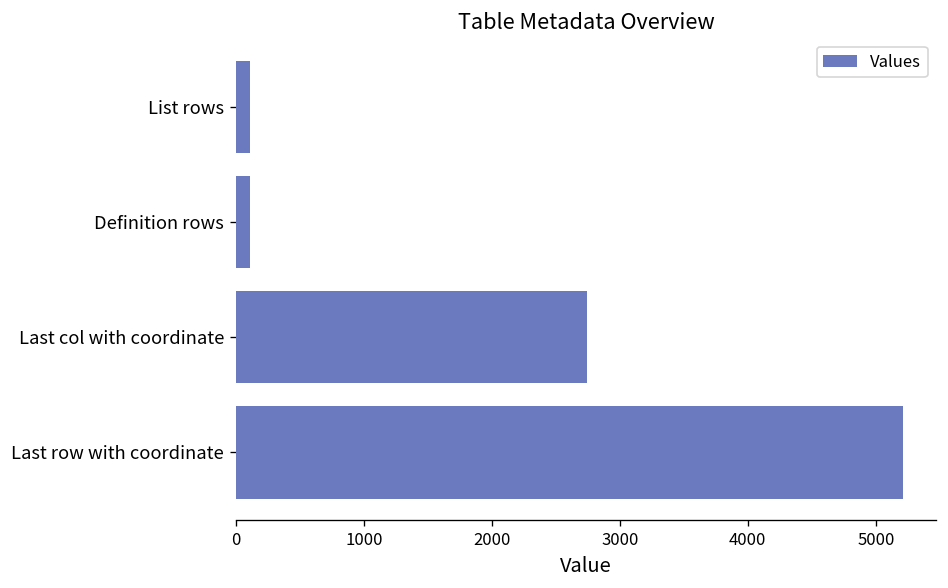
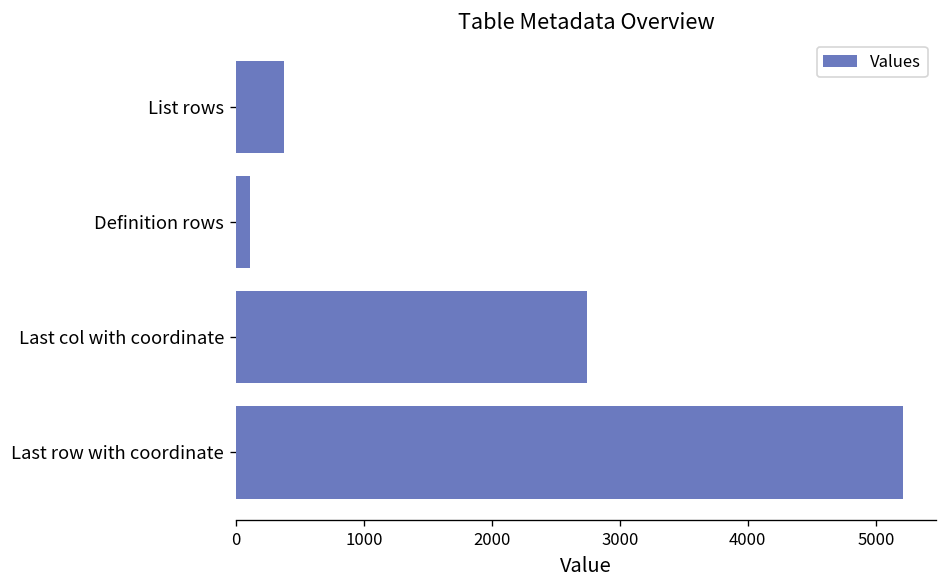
List rows: 110 -> 370
